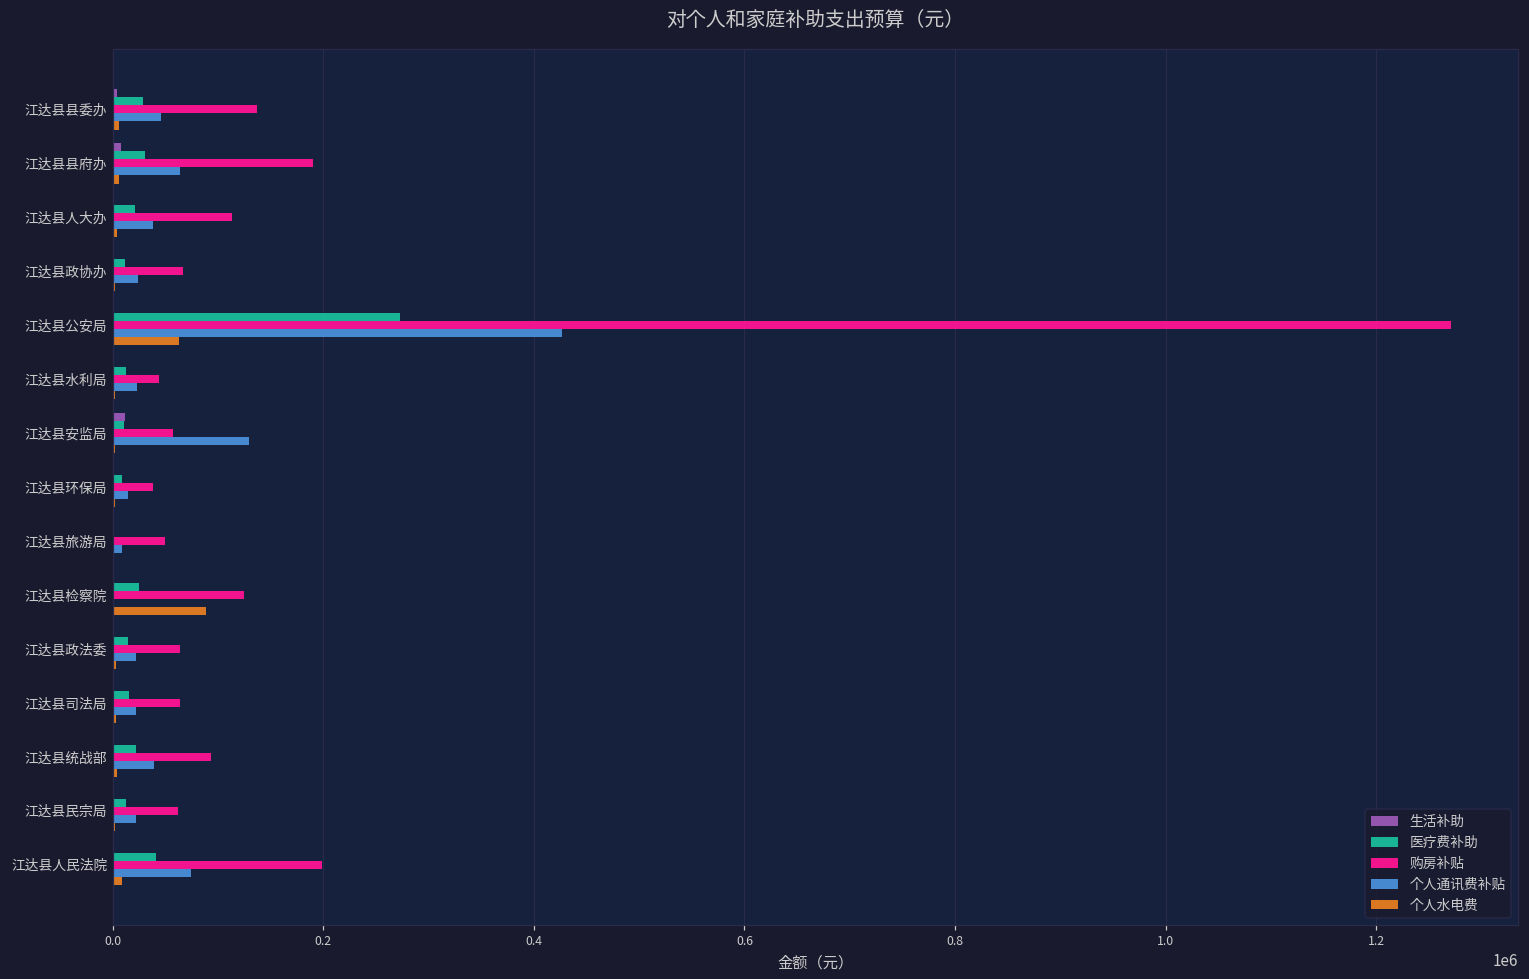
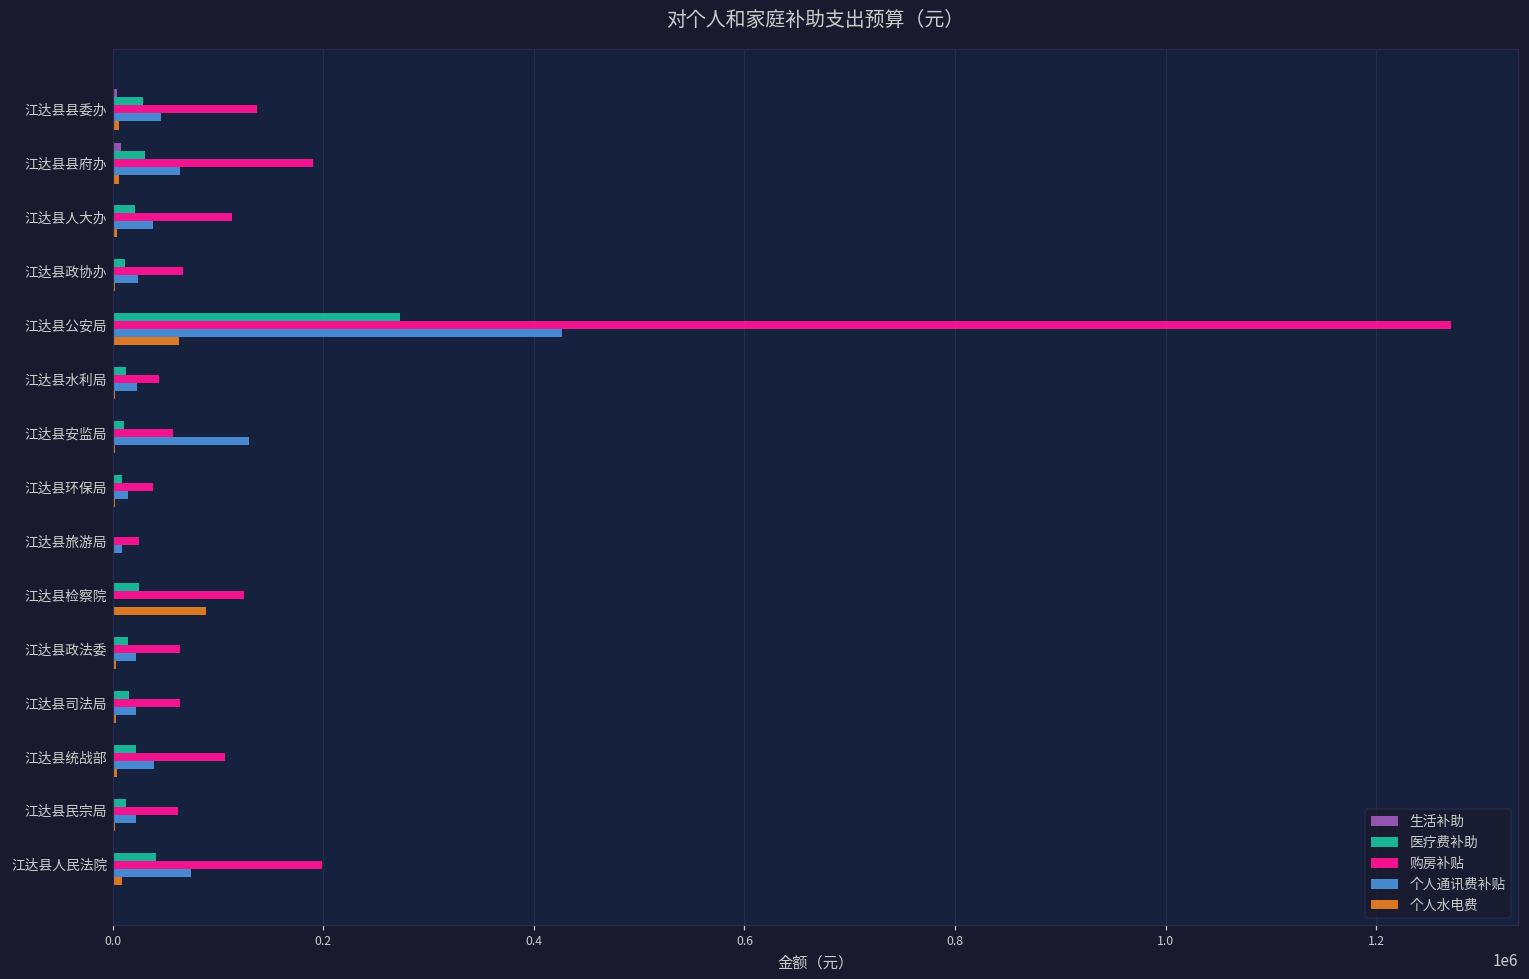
生活补助, 江达县安监局: 10000 -> 0
购房补贴, 江达县旅游局: 50000 -> 30000
购房补贴, 江达县统战部: 90000 -> 110000
